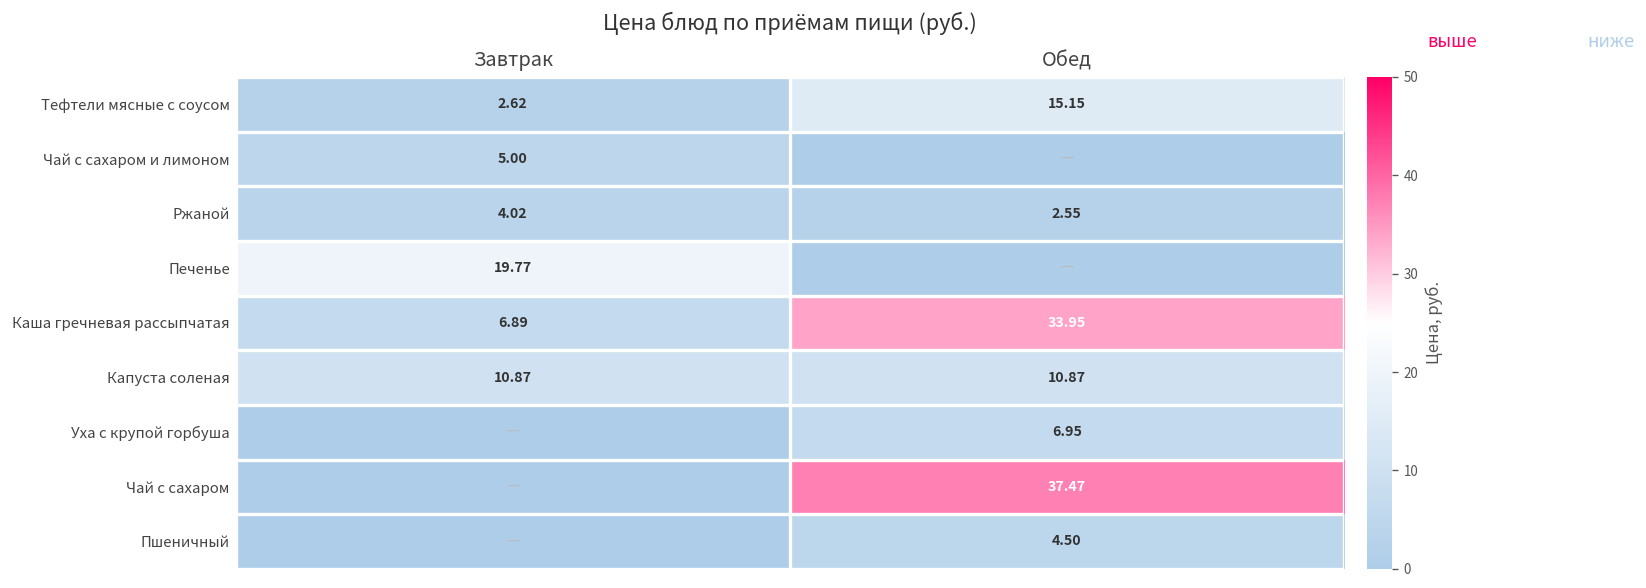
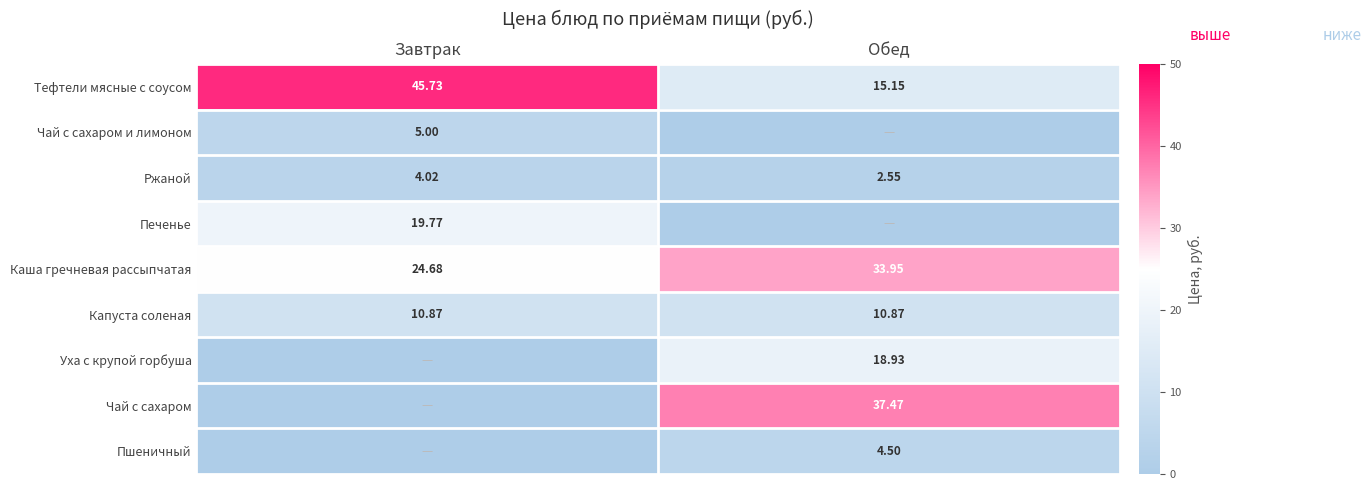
Тефтели мясные с соусом, Завтрак: 2.62 -> 45.73
Каша гречневая рассыпчатая, Завтрак: 6.89 -> 24.68
Уха с крупой горбуша, Обед: 6.95 -> 18.93
